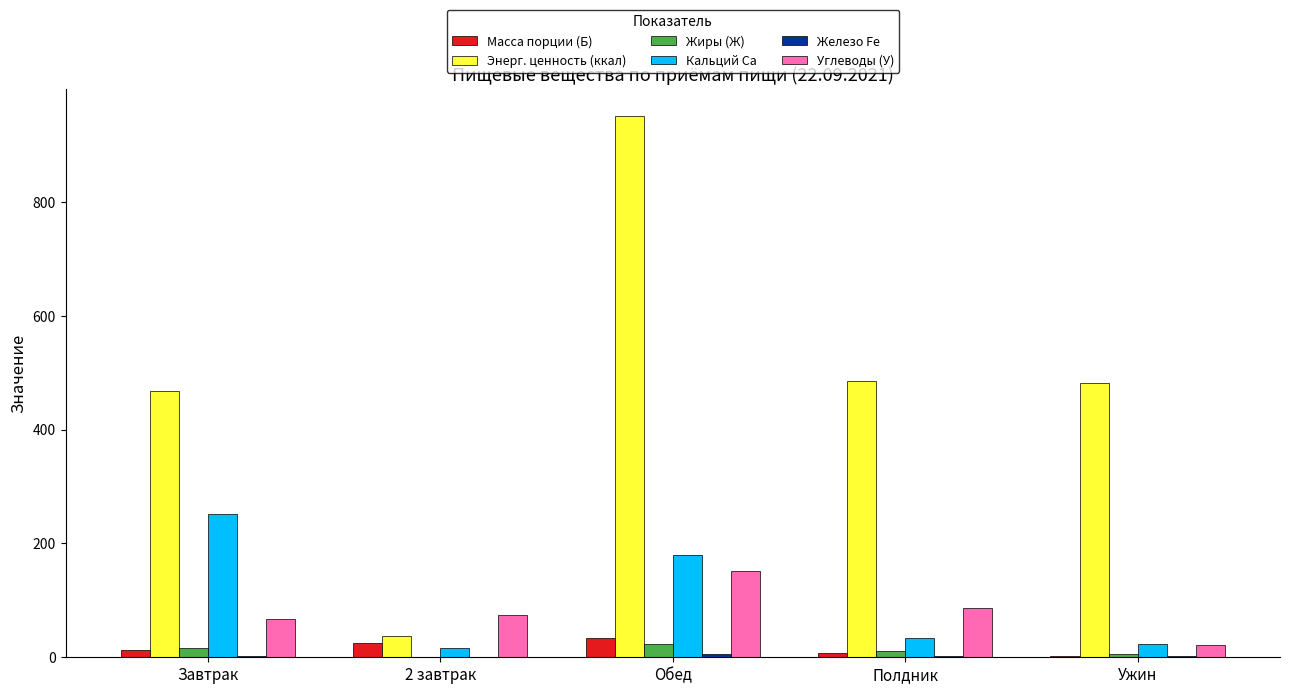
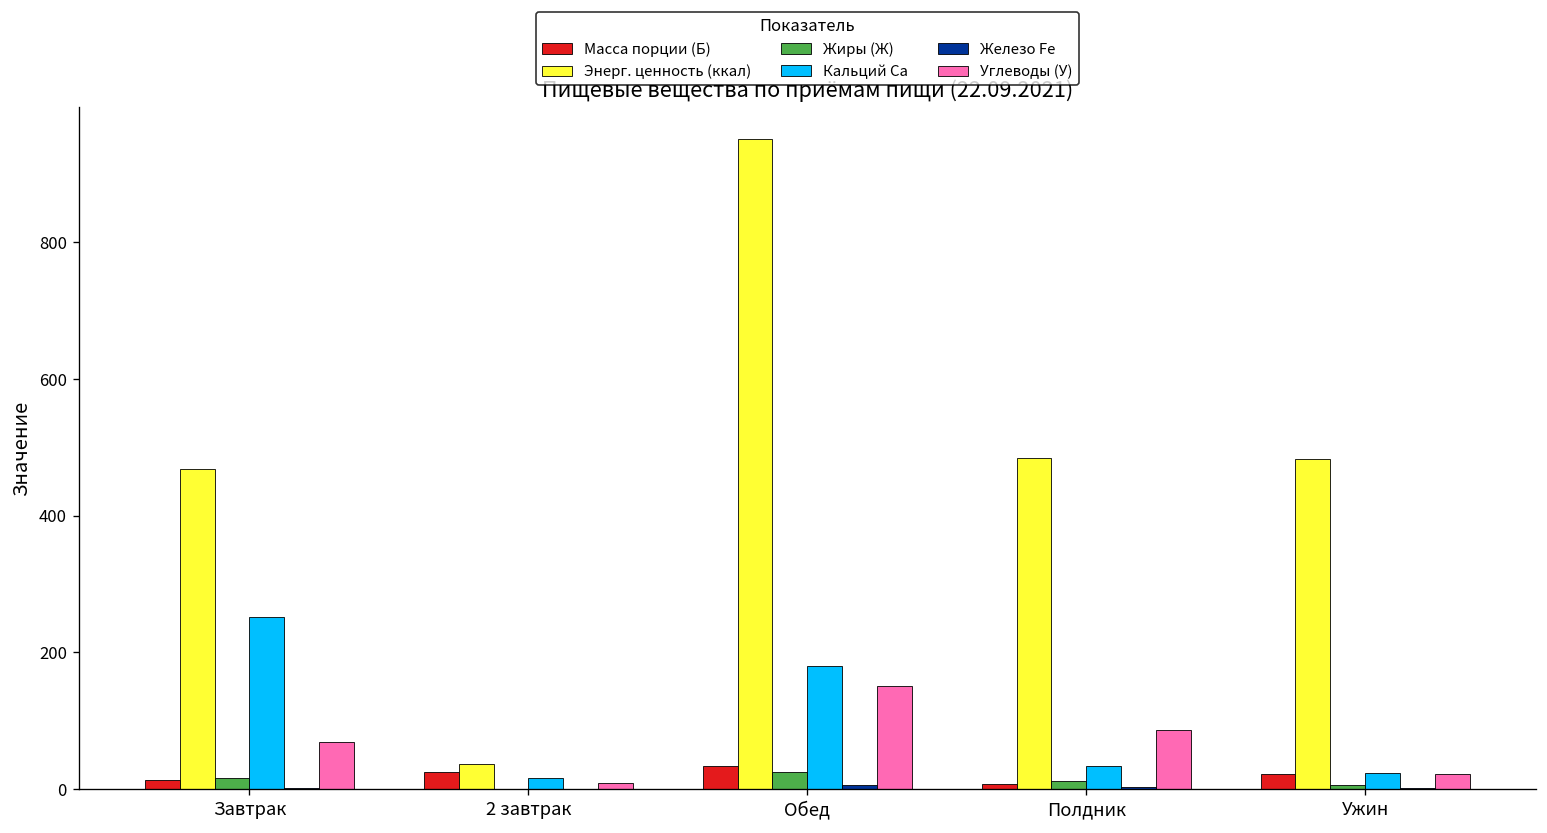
Углеводы (У), 2 завтрак: 70 -> 10
Масса порции (Б), Ужин: 0 -> 20
